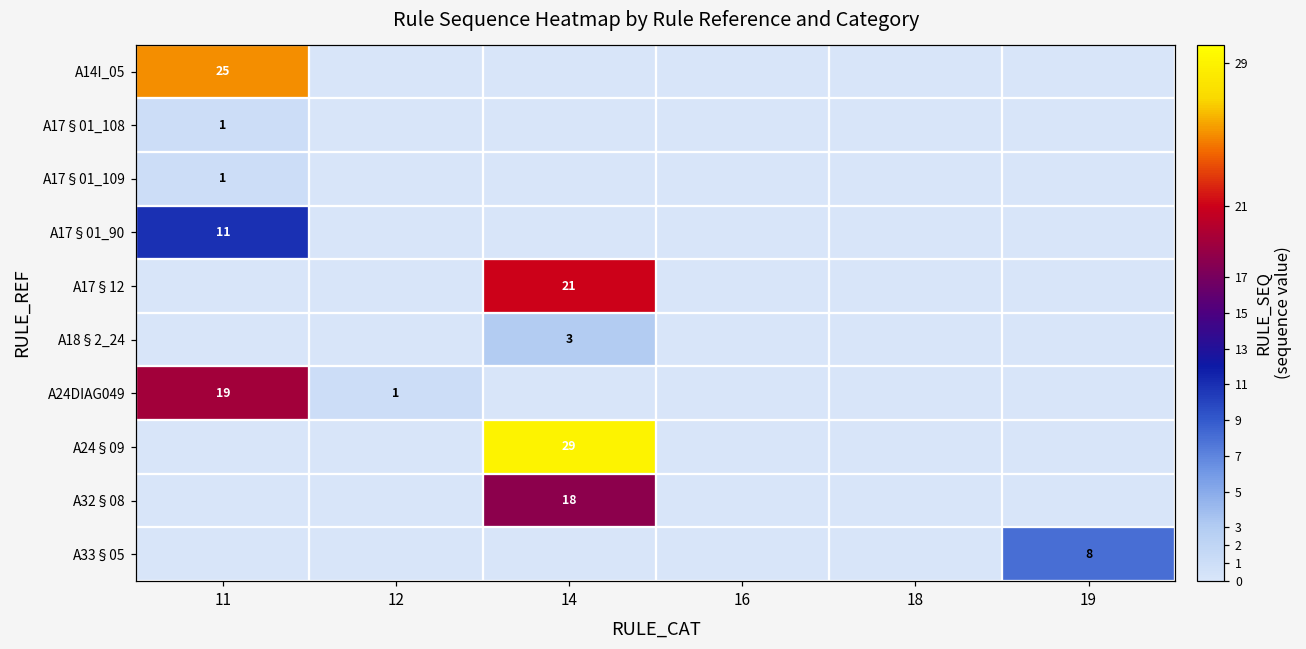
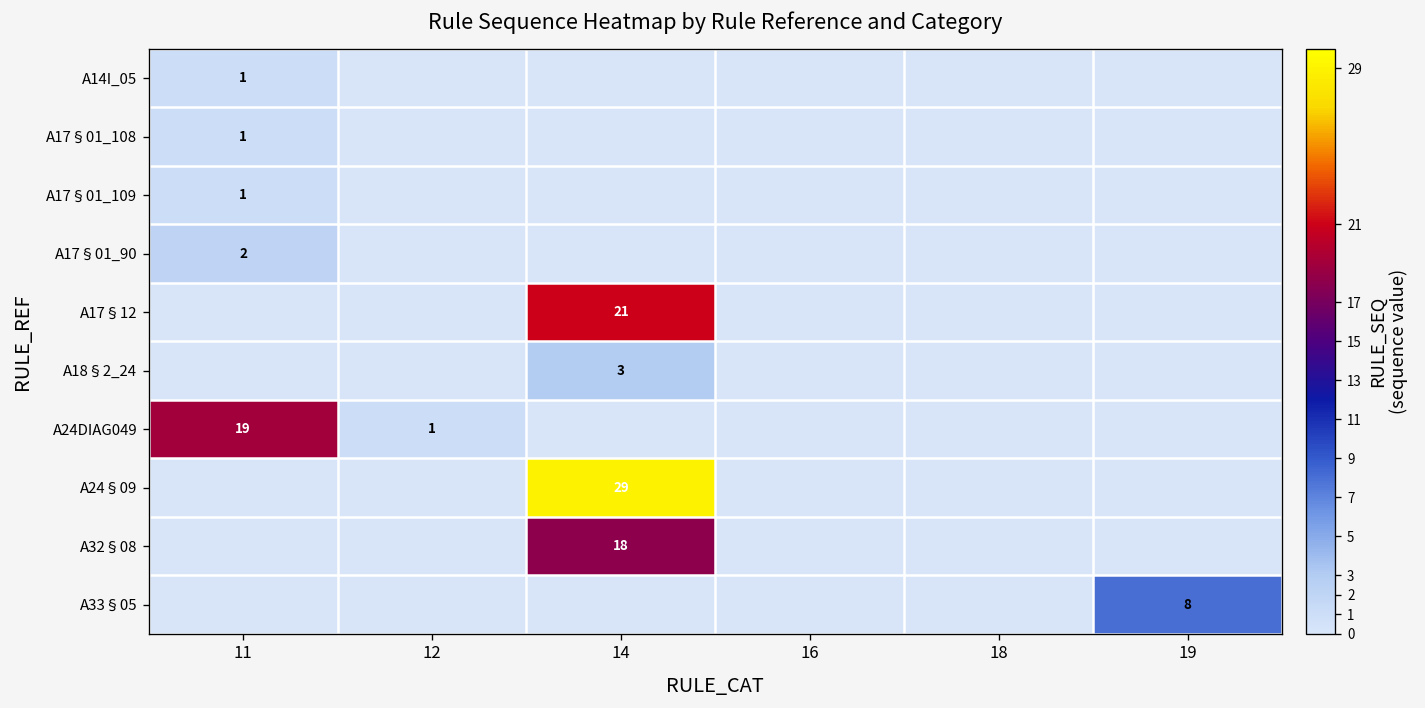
A14I_05, 11: 25 -> 1
A17§01_90, 11: 11 -> 2
